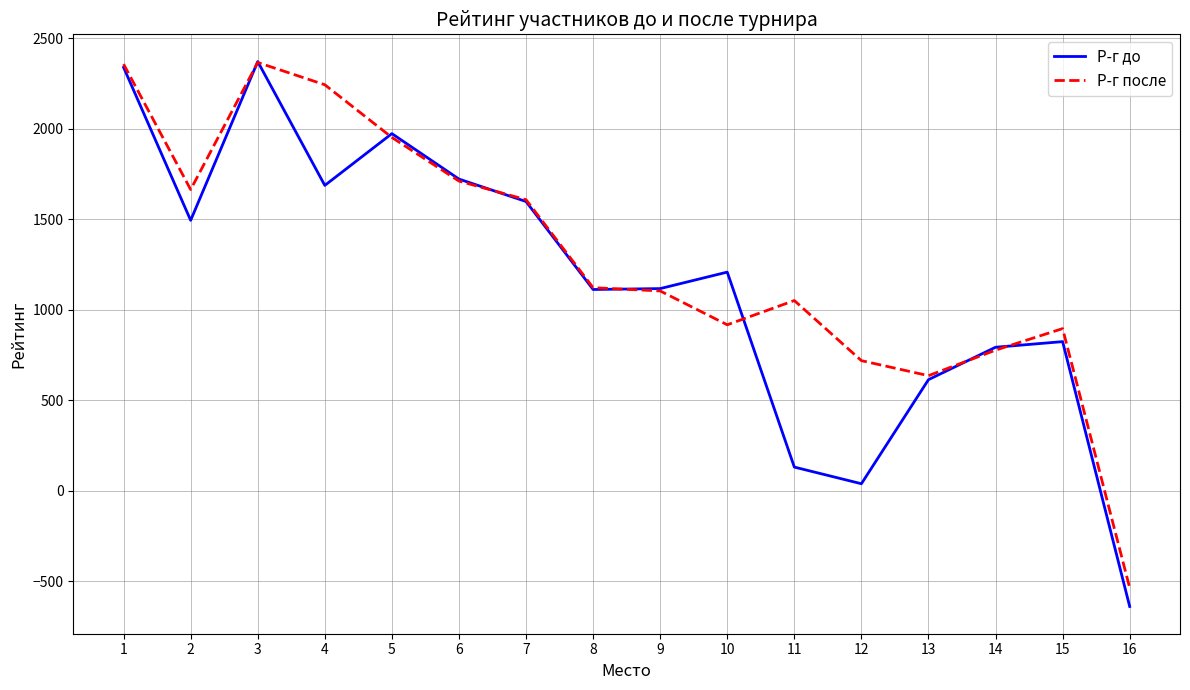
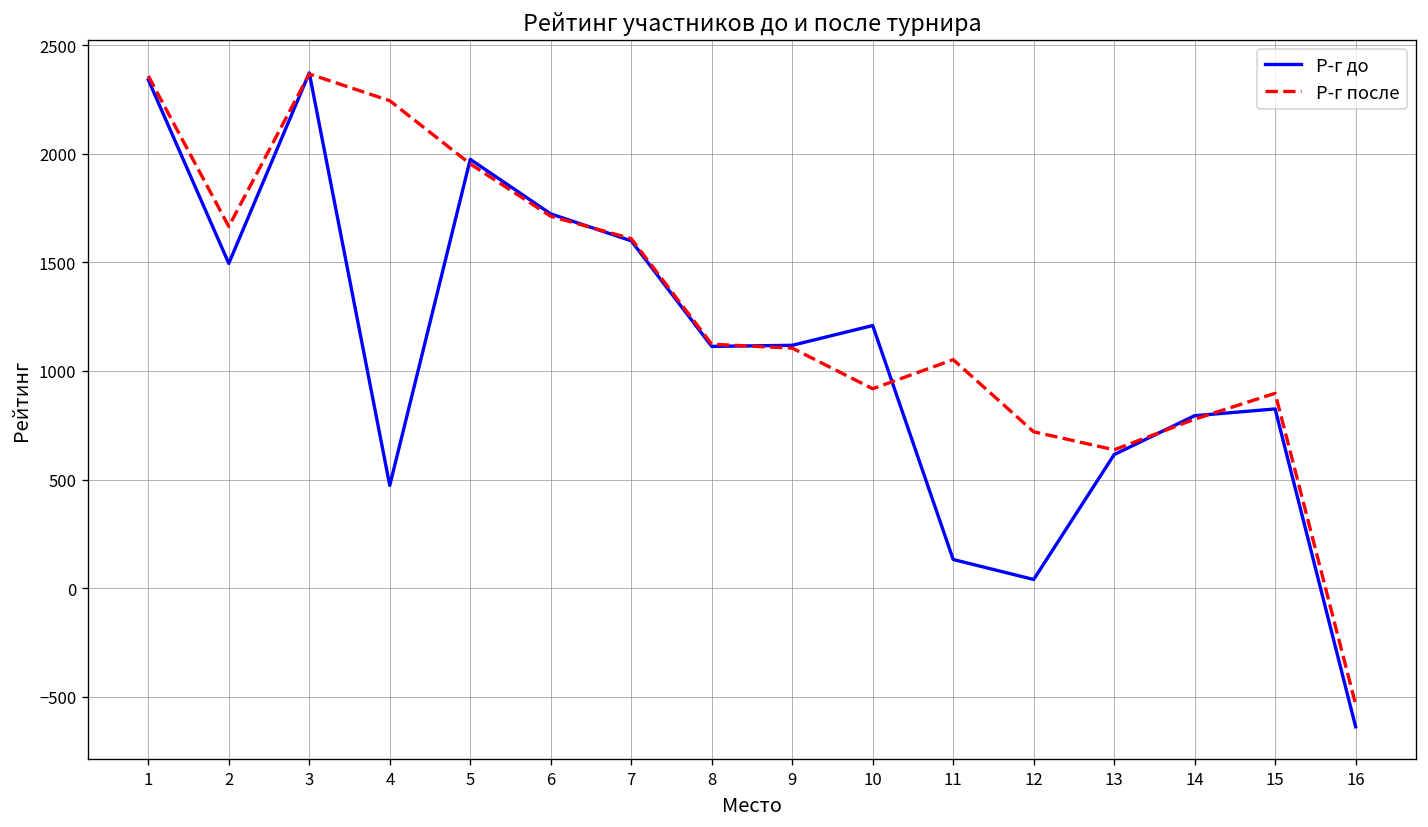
Р-г до, 4: 1690 -> 470
